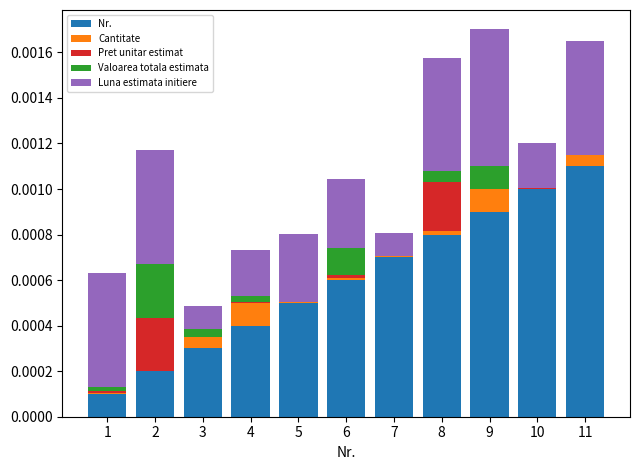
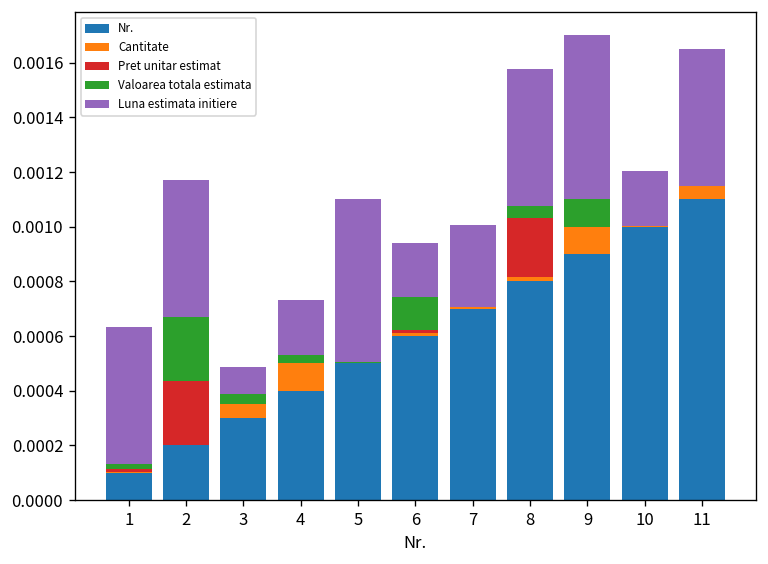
Luna estimata initiere, 5: 0.00030 -> 0.00060
Luna estimata initiere, 6: 0.00030 -> 0.00020
Luna estimata initiere, 7: 0.00010 -> 0.00030
